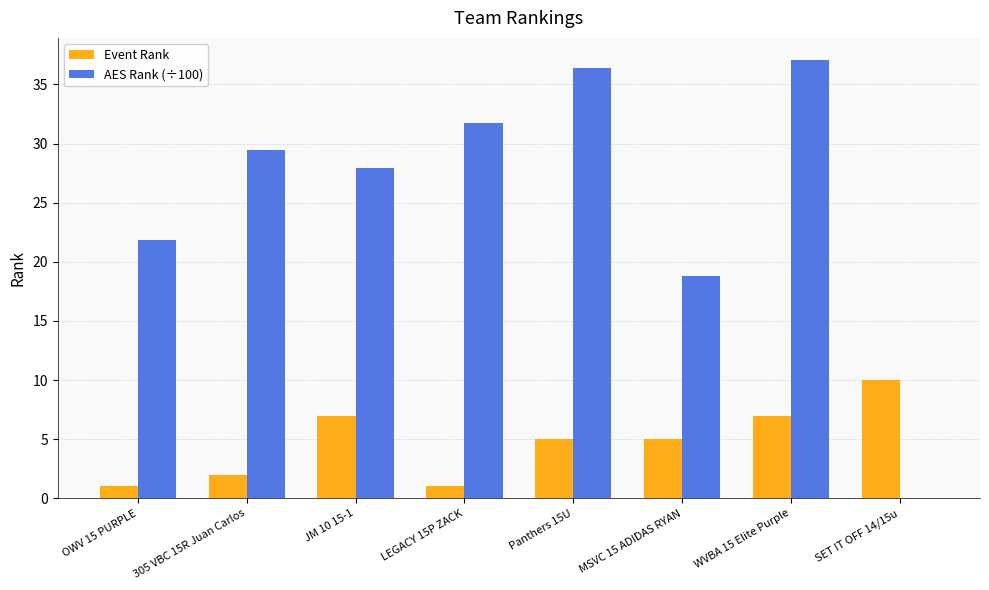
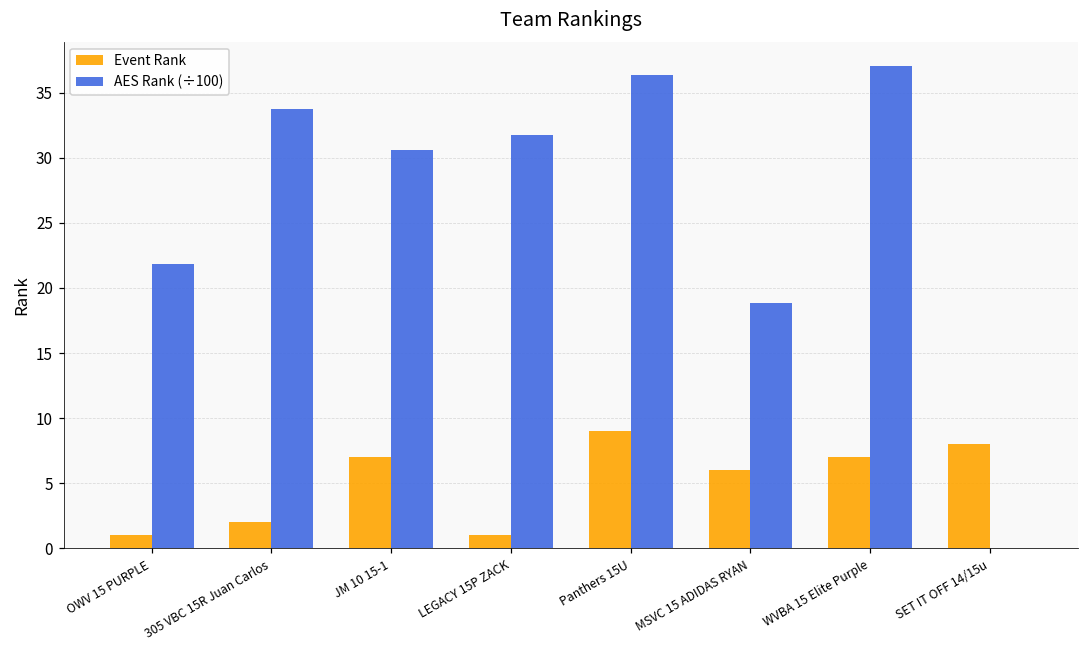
AES Rank (÷100), 305 VBC 15R Juan Carlos: 29.5 -> 33.8
AES Rank (÷100), JM 10 15-1: 28.0 -> 30.6
Event Rank, Panthers 15U: 5 -> 9
Event Rank, MSVC 15 ADIDAS RYAN: 5 -> 6
Event Rank, SET IT OFF 14/15u: 10 -> 8
